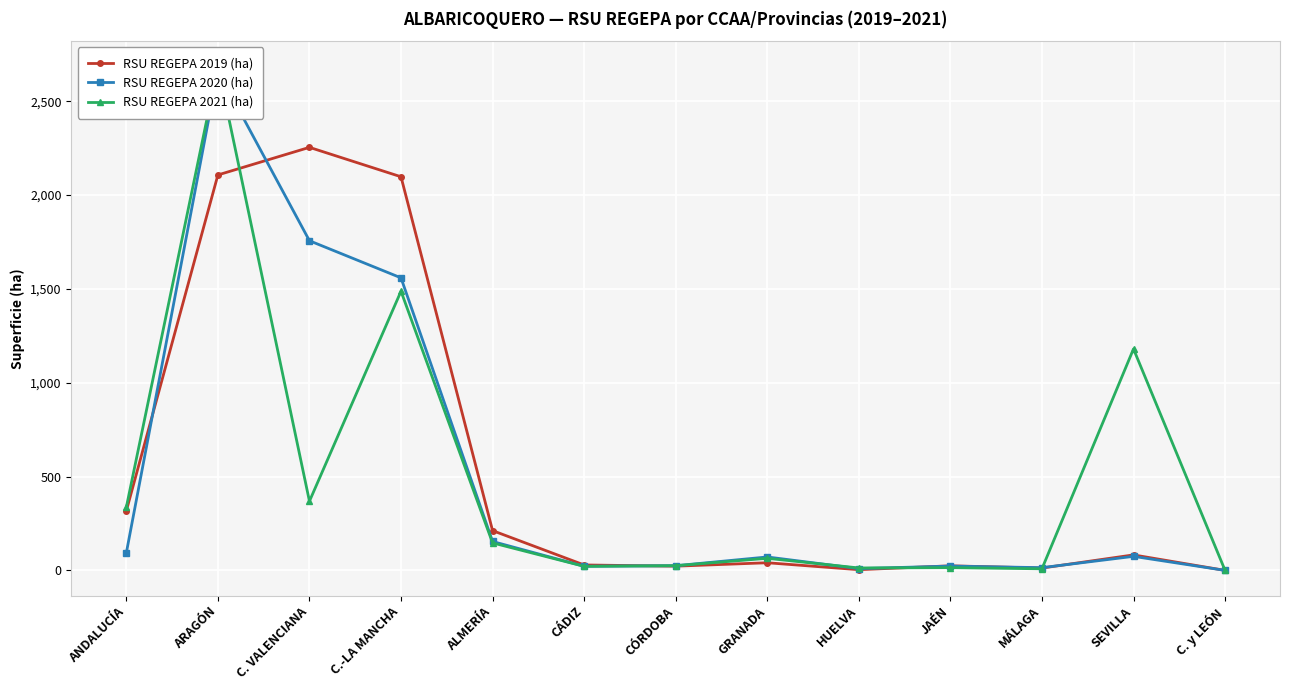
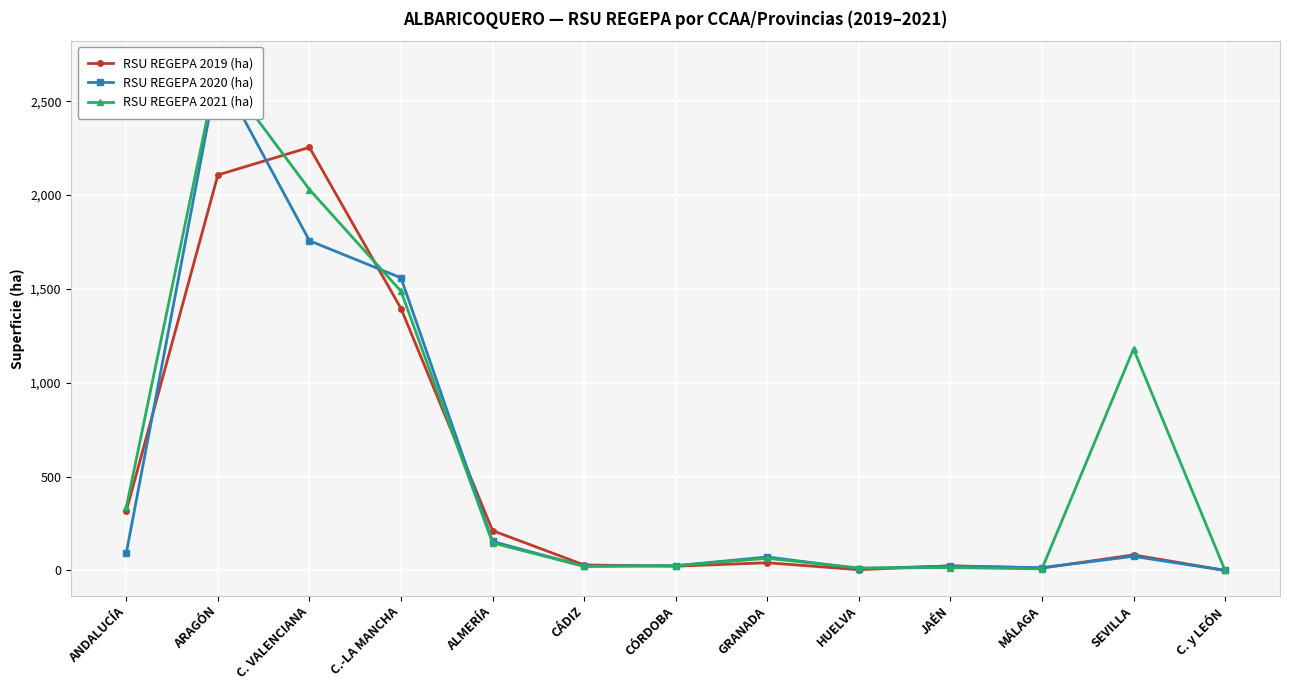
RSU REGEPA 2021 (ha), C. VALENCIANA: 370 -> 2,030
RSU REGEPA 2019 (ha), C.-LA MANCHA: 2,100 -> 1,400
